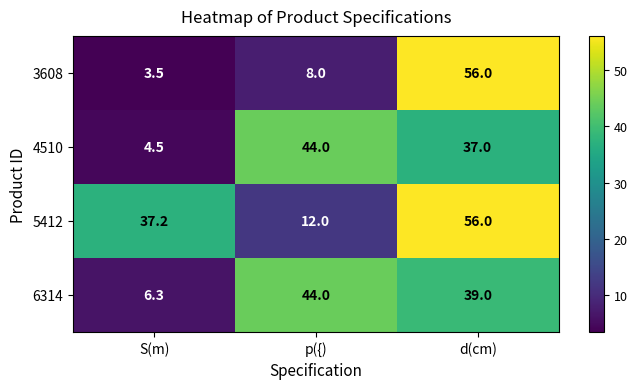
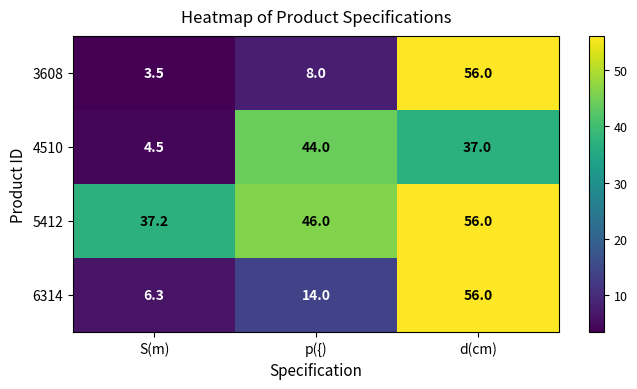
5412, p({): 12.0 -> 46.0
6314, p({): 44.0 -> 14.0
6314, d(cm): 39.0 -> 56.0
